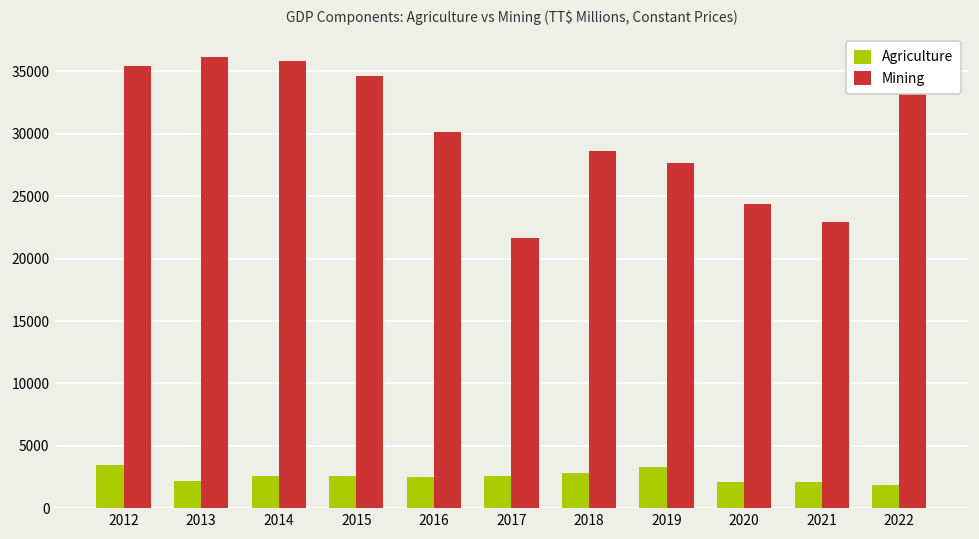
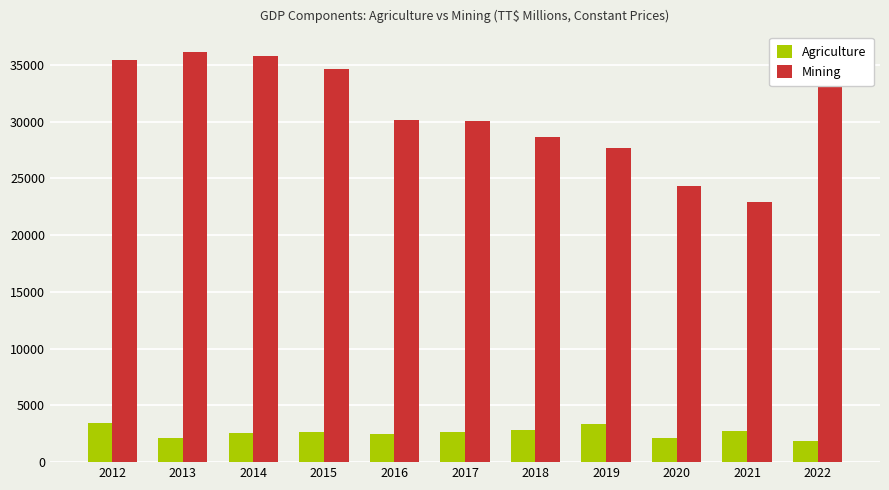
Mining, 2017: 21700 -> 30000
Agriculture, 2021: 2100 -> 2800
